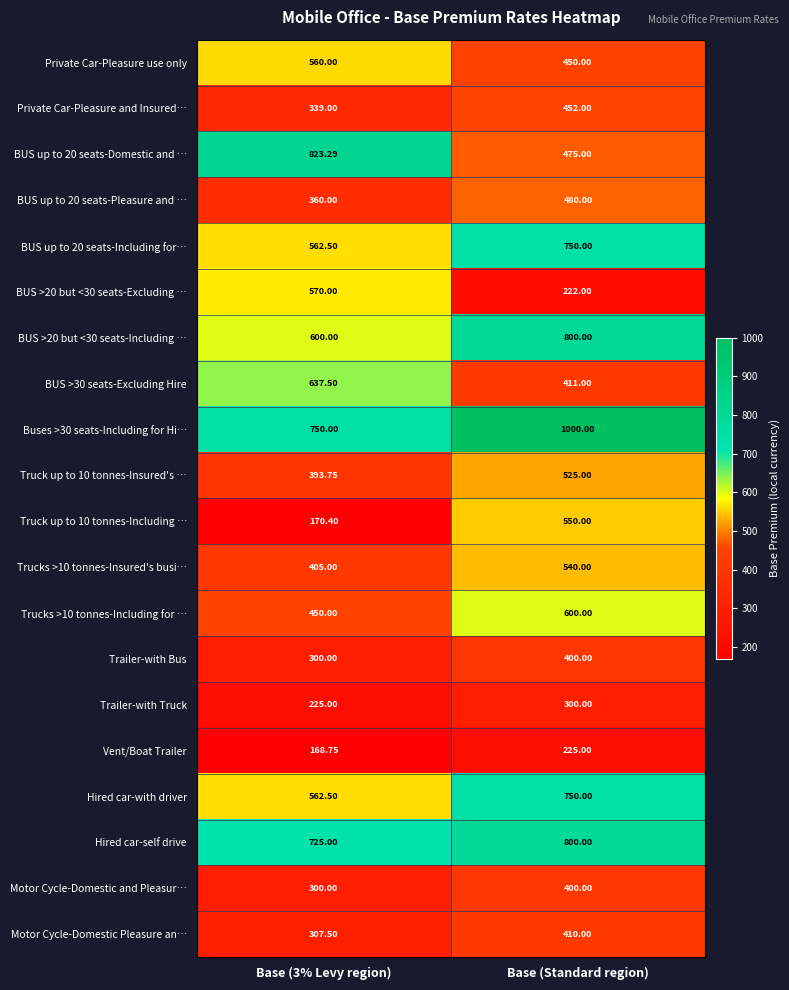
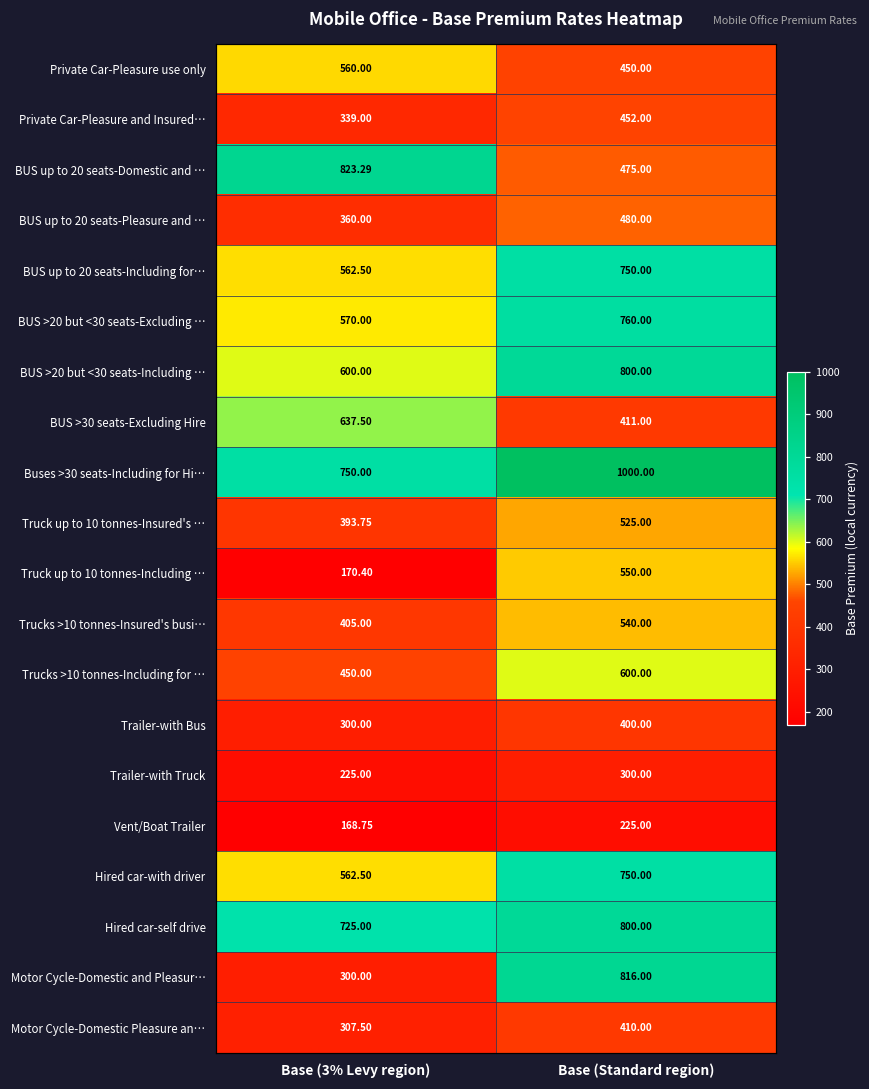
BUS >20 but <30 seats-Excluding …, Base (Standard region): 222.00 -> 760.00
Motor Cycle-Domestic and Pleasur…, Base (Standard region): 400.00 -> 816.00
